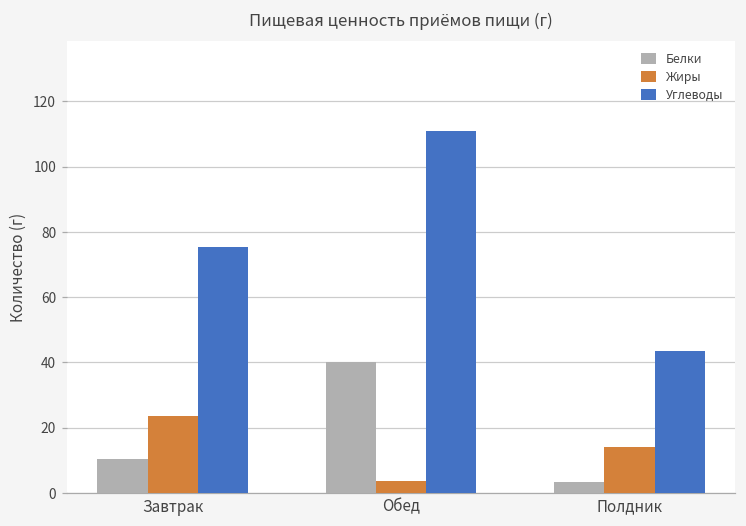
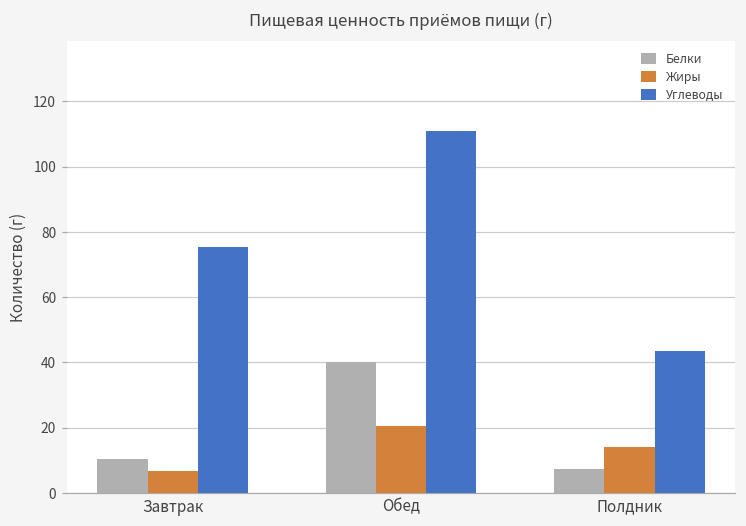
Жиры, Завтрак: 24 -> 7
Жиры, Обед: 4 -> 21
Белки, Полдник: 4 -> 7
